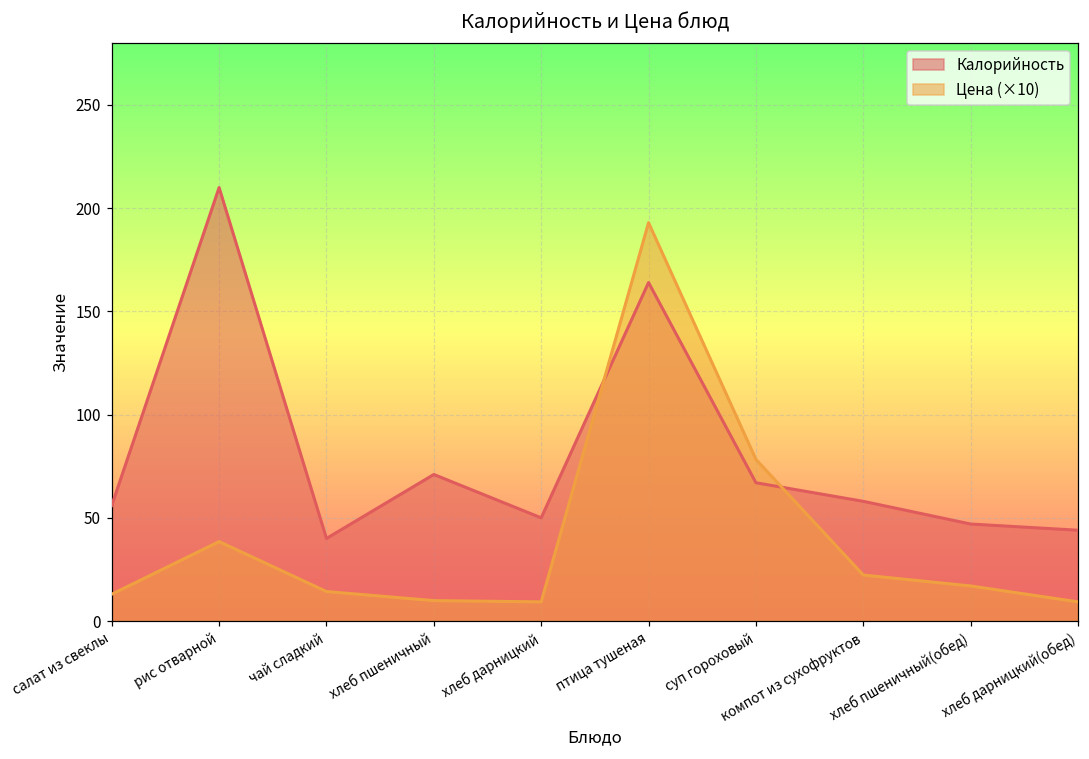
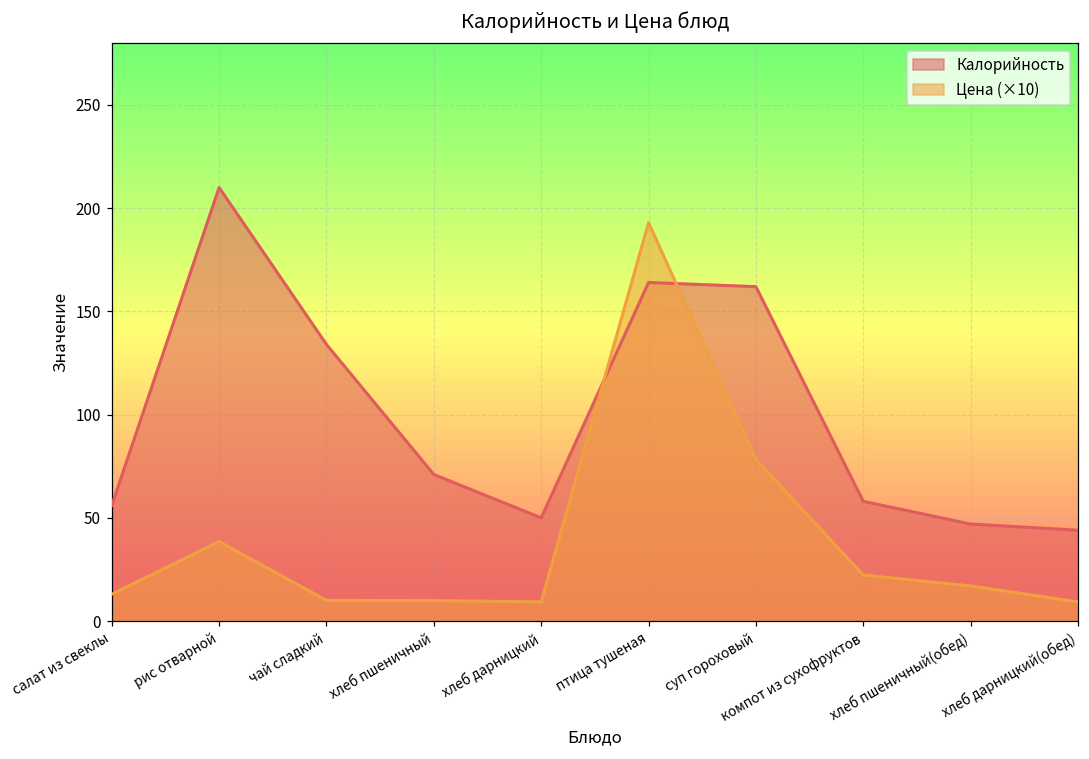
Калорийность, чай сладкий: 40 -> 134
Цена (×10), чай сладкий: 14 -> 10
Калорийность, суп гороховый: 67 -> 162
